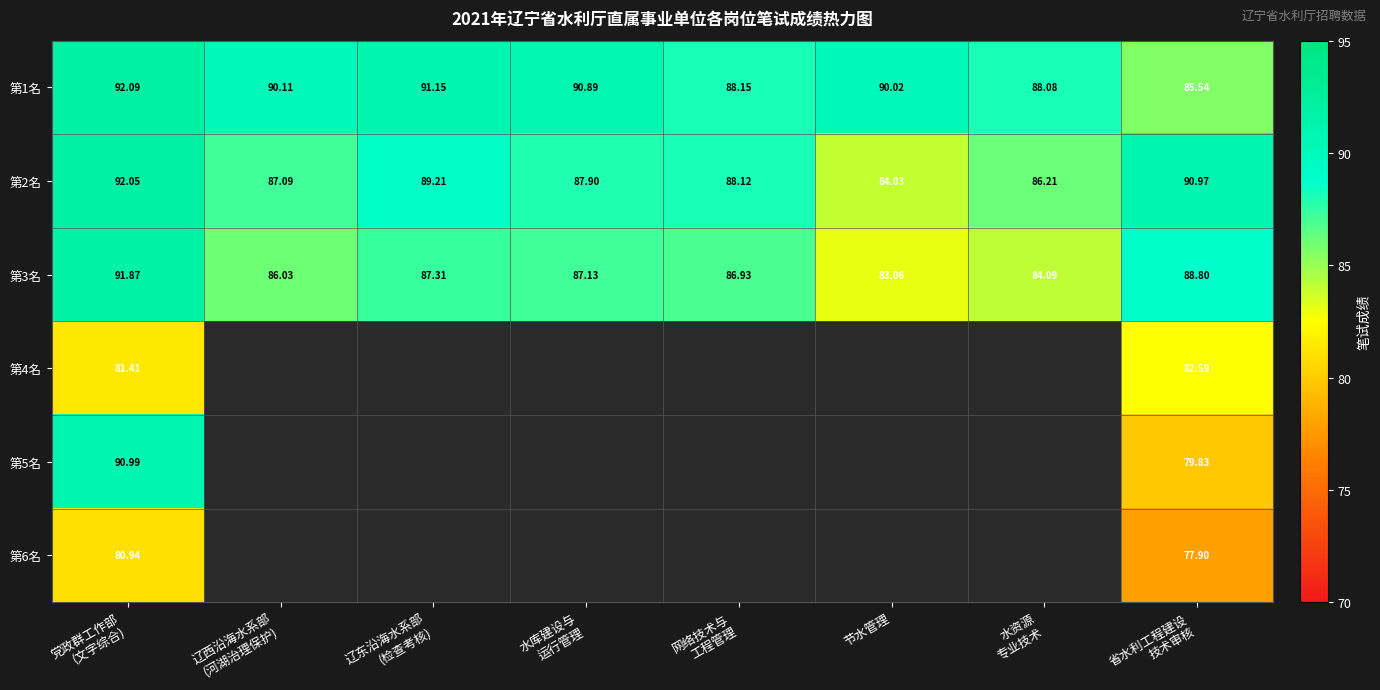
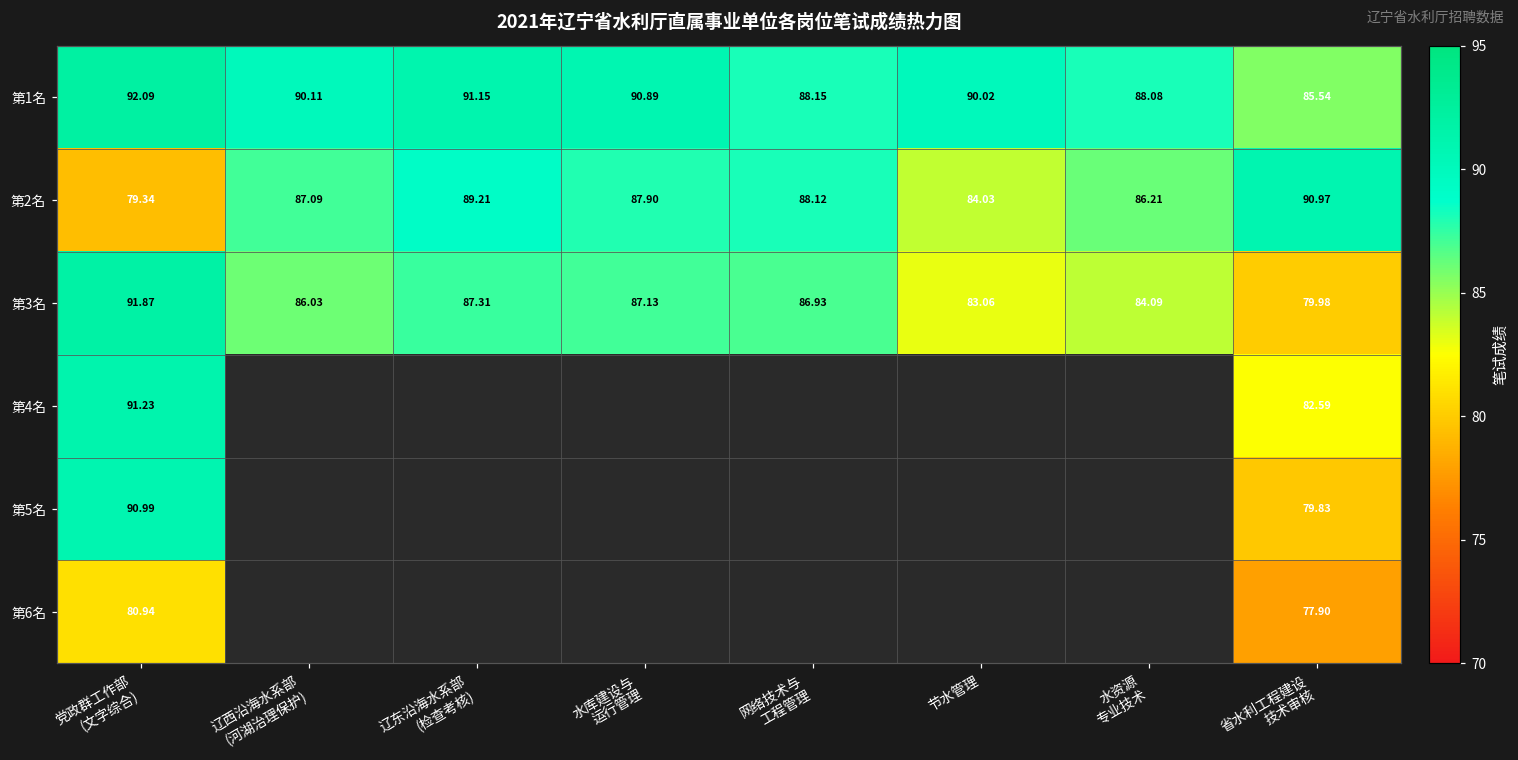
第2名, 党政群工作部 (文字综合): 92.05 -> 79.34
第3名, 省水利工程建设 技术审核: 88.80 -> 79.98
第4名, 党政群工作部 (文字综合): 81.41 -> 91.23
